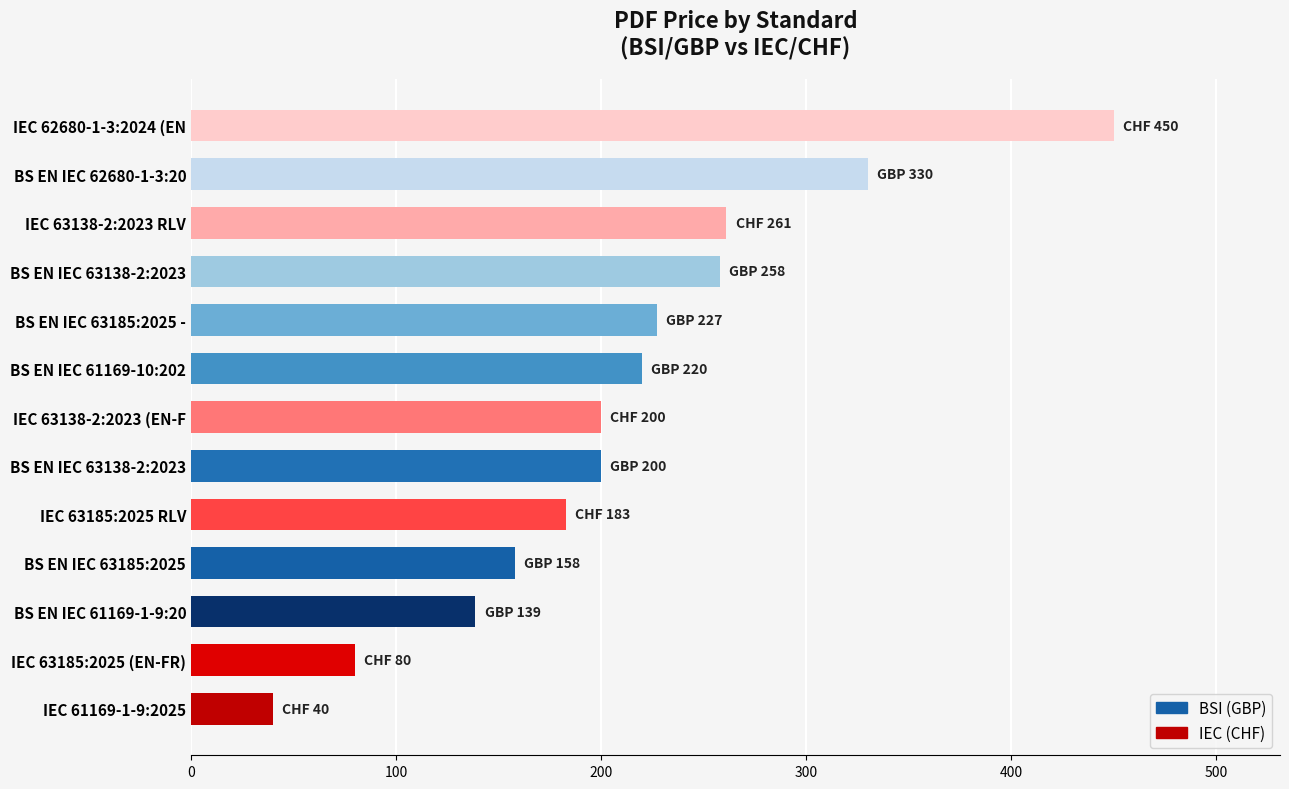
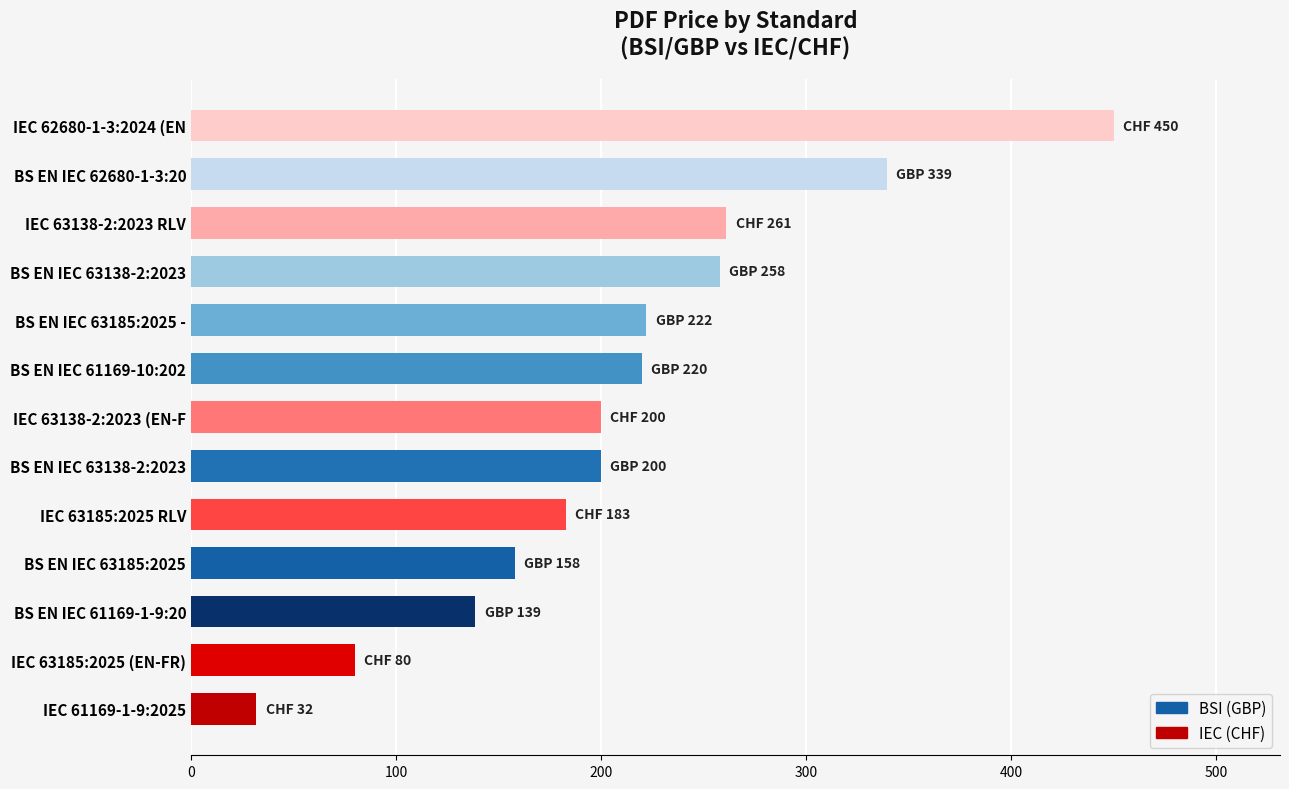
BS EN IEC 62680-1-3:20: 330 -> 339
BS EN IEC 63185:2025 -: 227 -> 222
IEC 61169-1-9:2025: 40 -> 32
